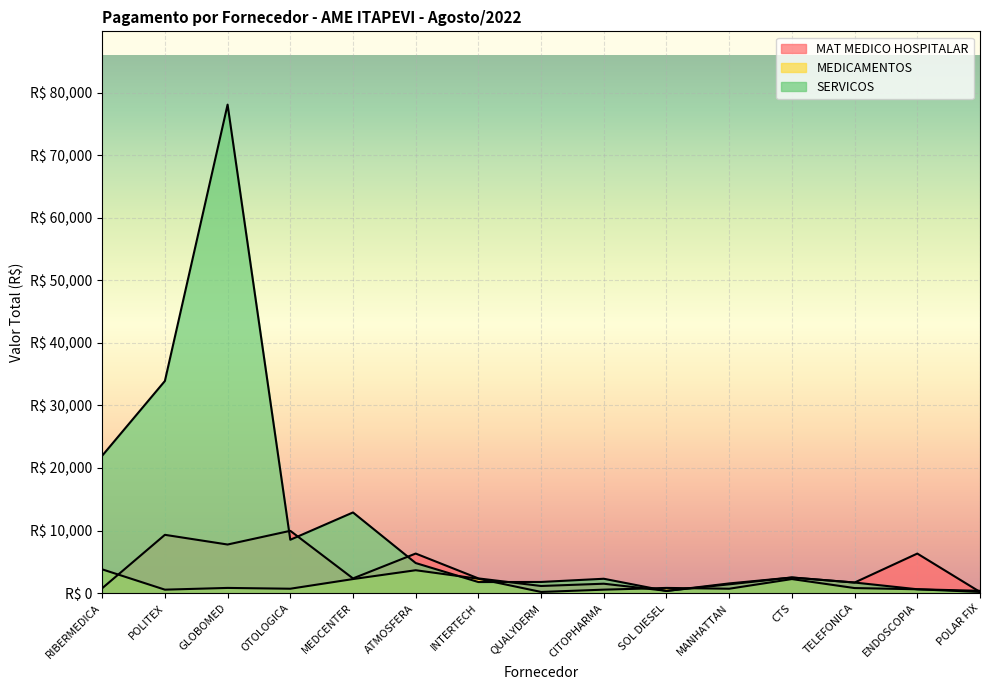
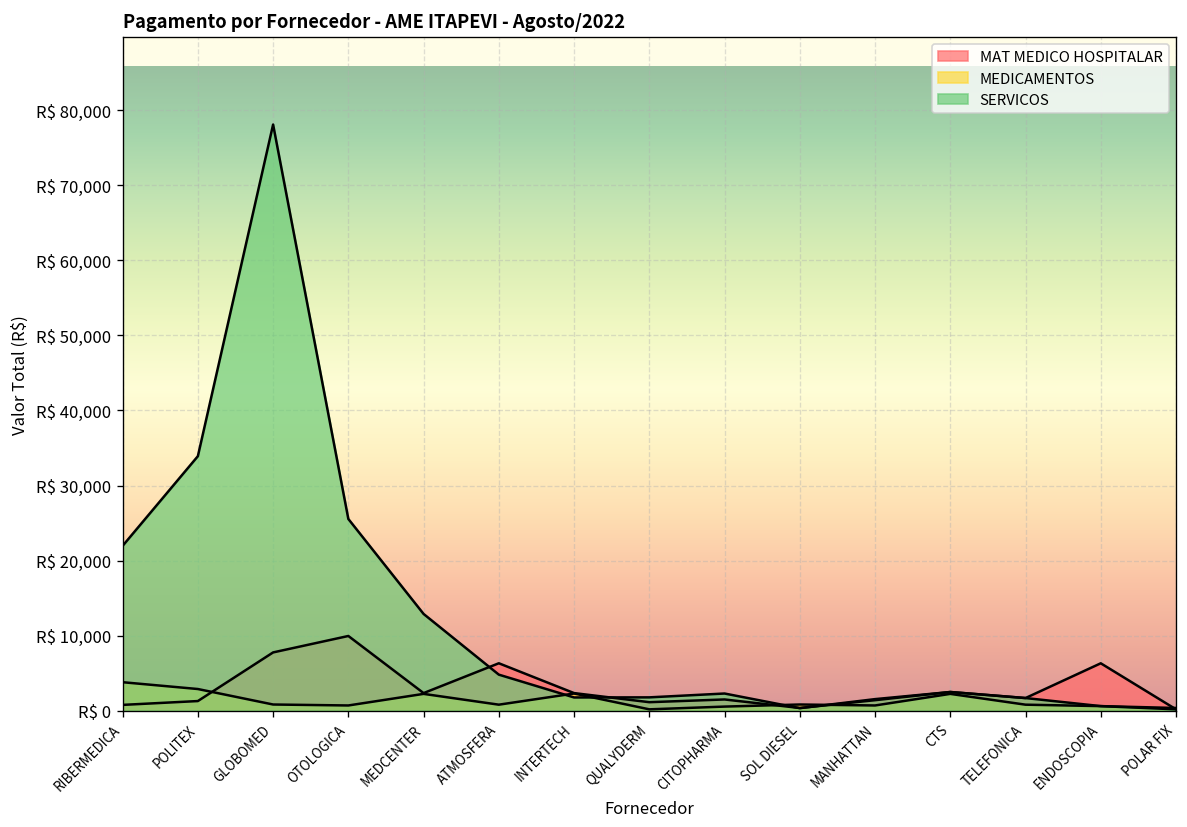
MAT MEDICO HOSPITALAR, POLITEX: R$ 9,000 -> R$ 1,000
MEDICAMENTOS, POLITEX: R$ 1,000 -> R$ 3,000
SERVICOS, OTOLOGICA: R$ 9,000 -> R$ 26,000
MEDICAMENTOS, ATMOSFERA: R$ 4,000 -> R$ 1,000
